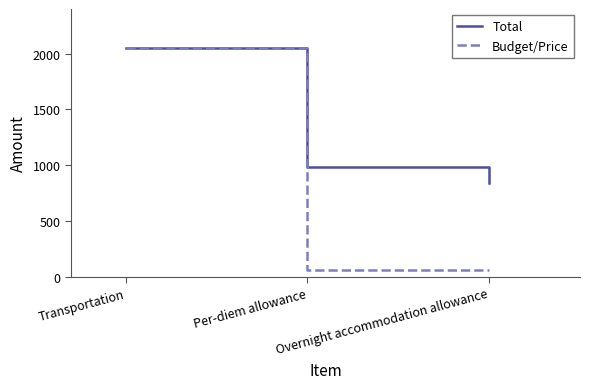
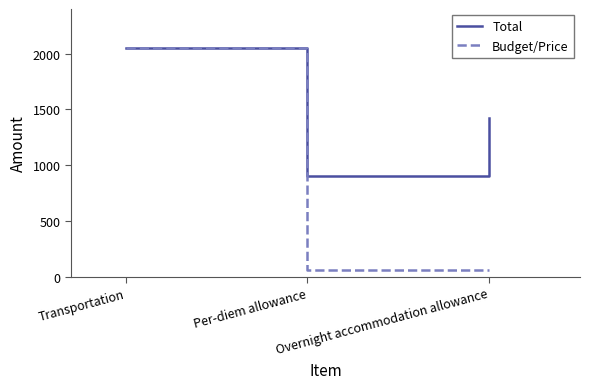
Total, Per-diem allowance: 980 -> 900
Total, Overnight accommodation allowance: 840 -> 1420
